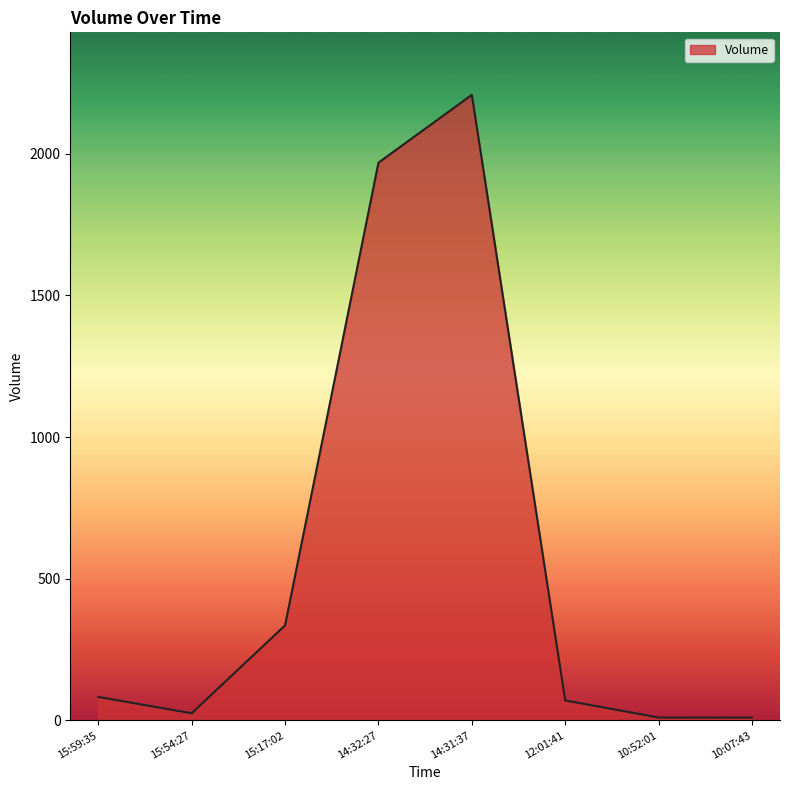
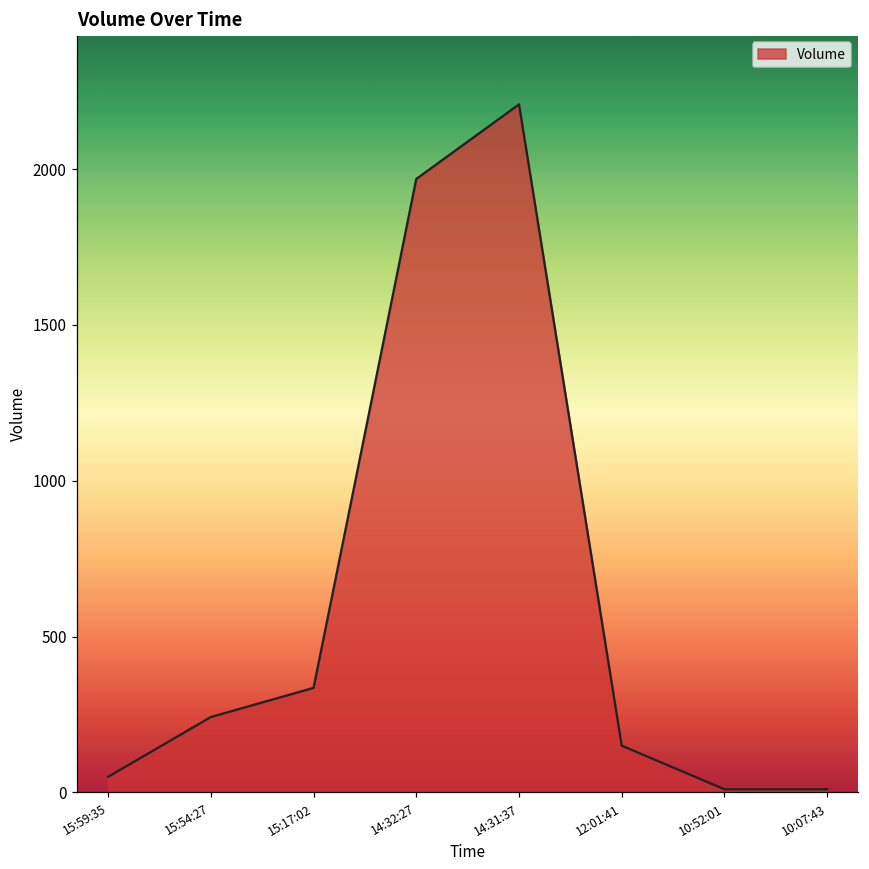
15:59:35: 80 -> 50
15:54:27: 30 -> 240
12:01:41: 70 -> 150
